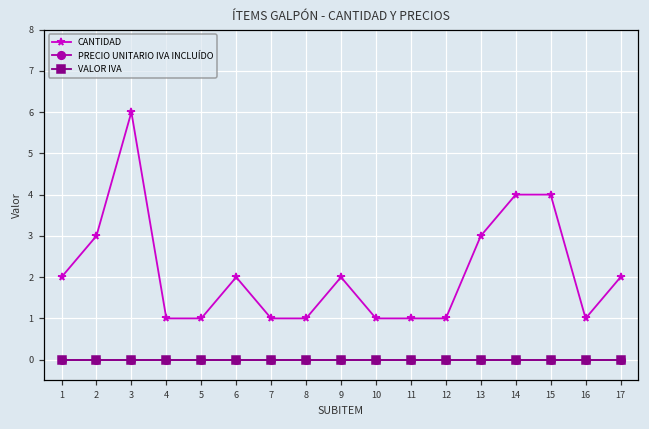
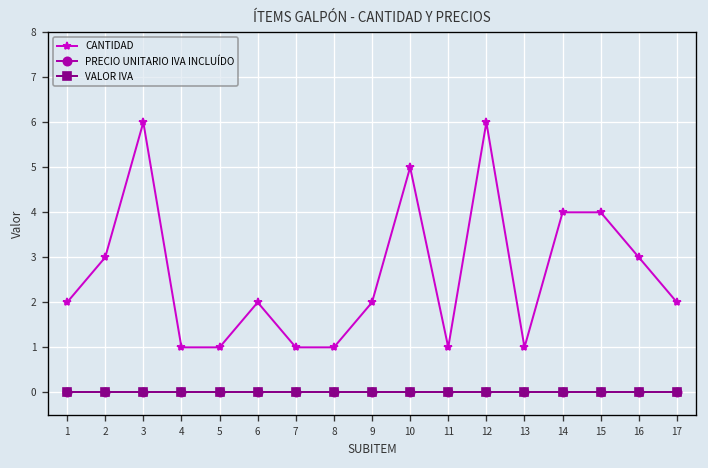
CANTIDAD, 10: 1 -> 5
CANTIDAD, 12: 1 -> 6
CANTIDAD, 13: 3 -> 1
CANTIDAD, 16: 1 -> 3
